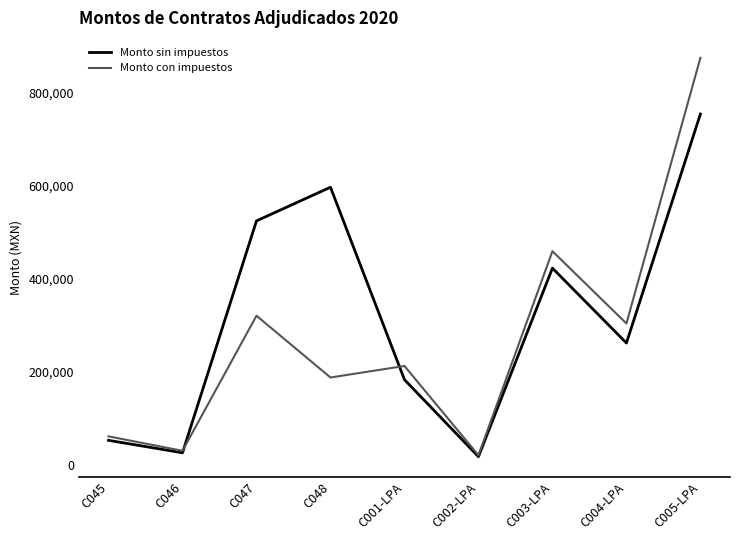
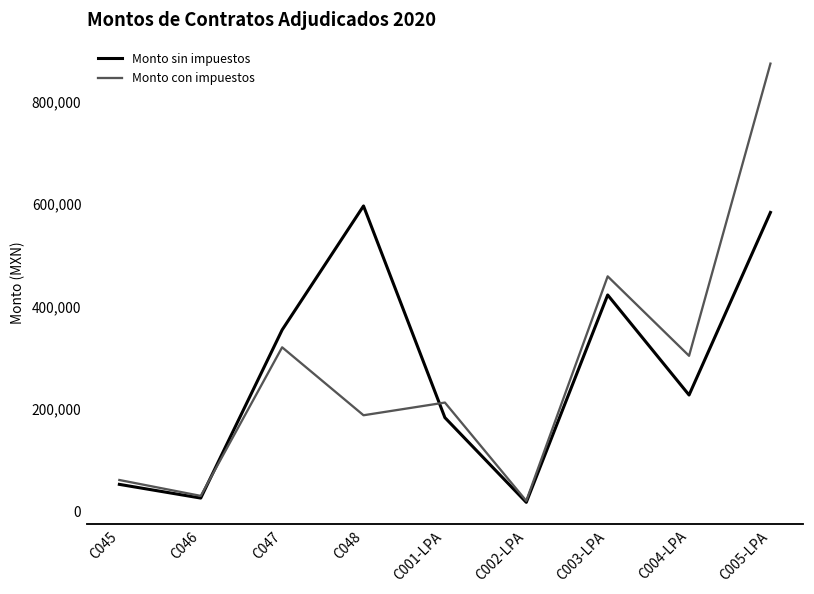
Monto sin impuestos, C047: 520,000 -> 350,000
Monto sin impuestos, C004-LPA: 260,000 -> 230,000
Monto sin impuestos, C005-LPA: 750,000 -> 580,000
